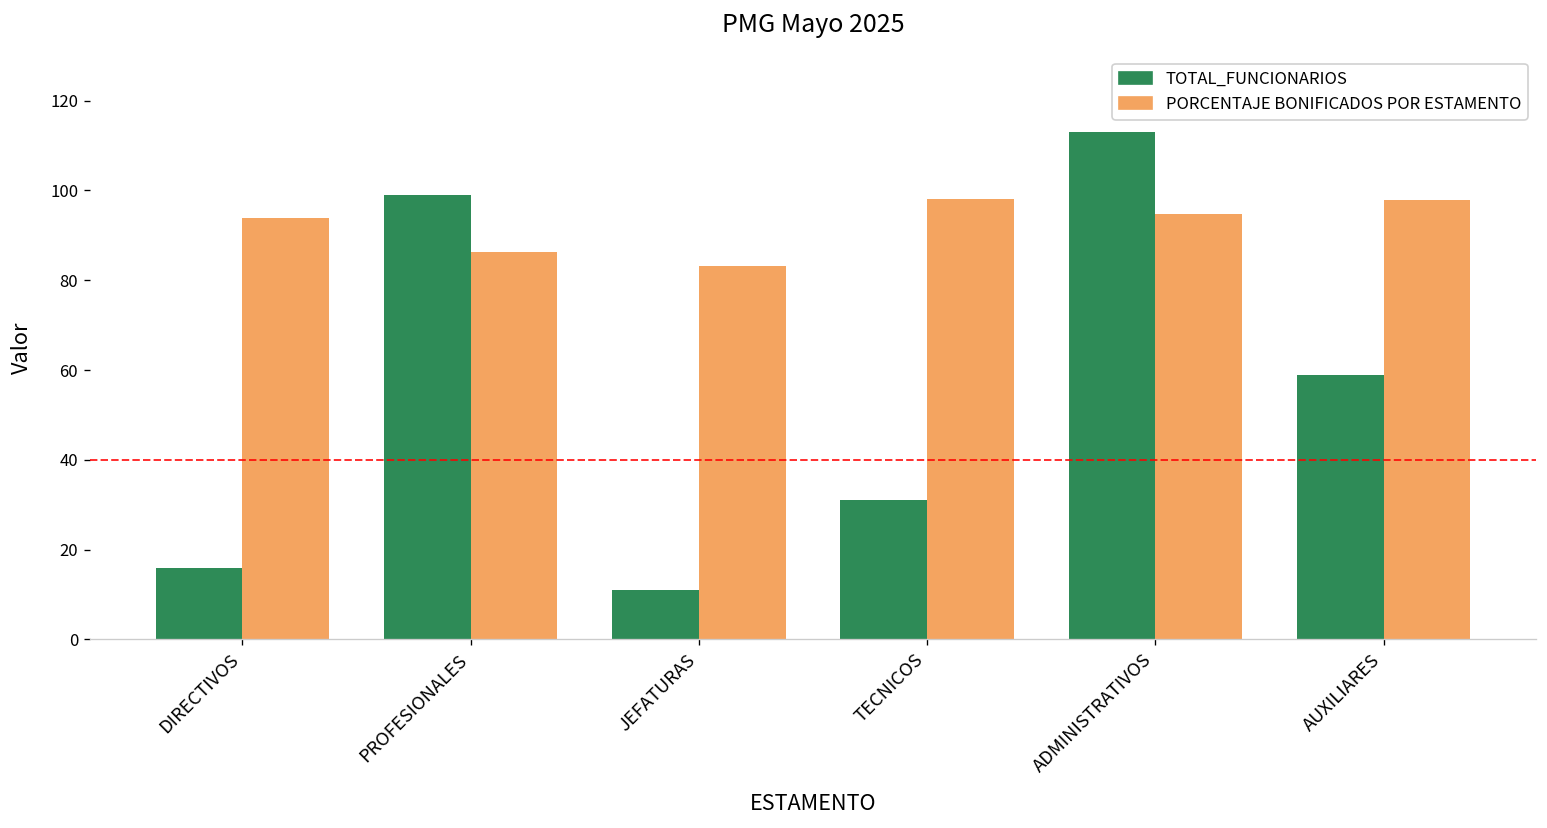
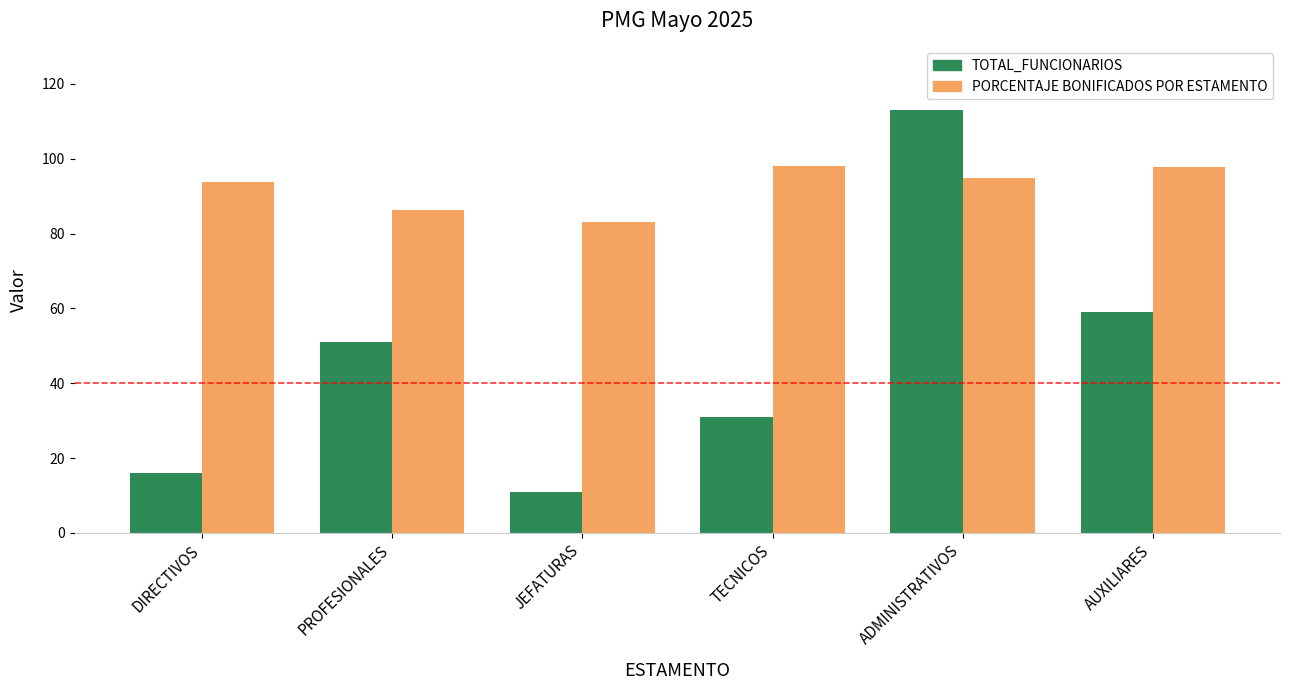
TOTAL_FUNCIONARIOS, PROFESIONALES: 99 -> 51
